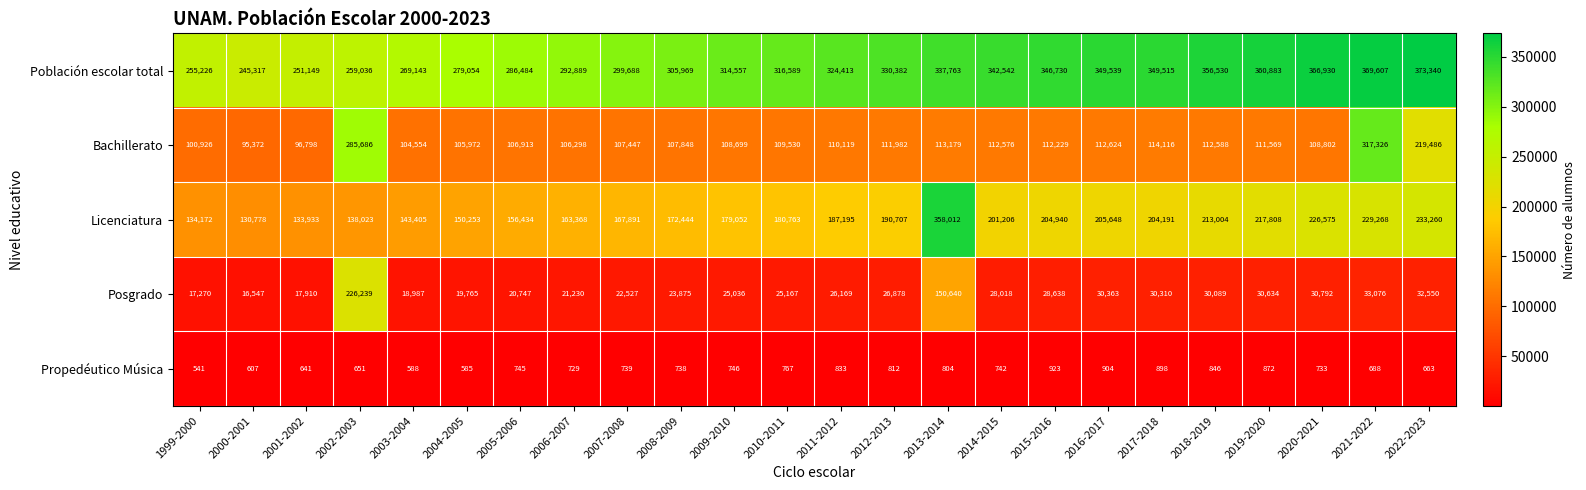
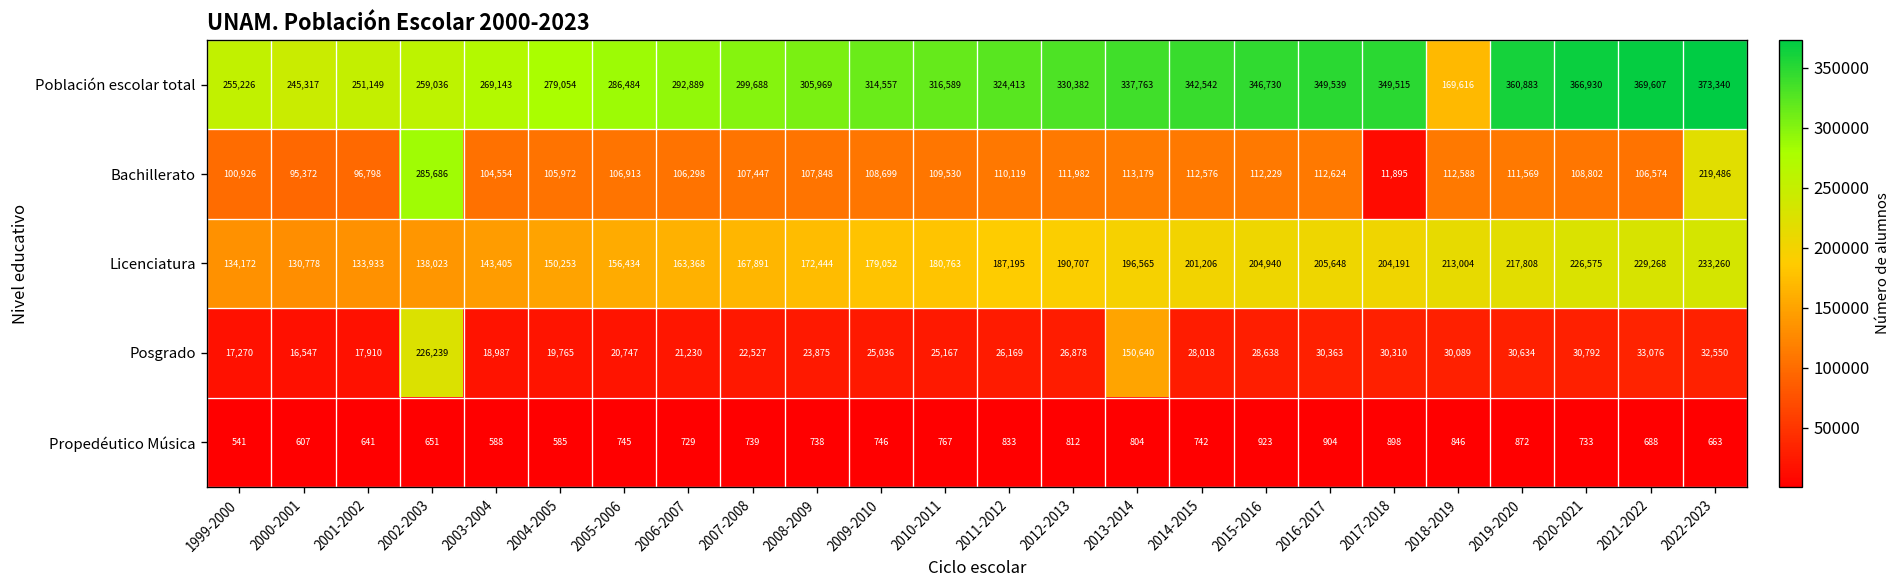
Población escolar total, 2018-2019: 356,530 -> 169,616
Bachillerato, 2017-2018: 114,116 -> 11,895
Bachillerato, 2021-2022: 317,326 -> 106,574
Licenciatura, 2013-2014: 358,012 -> 196,565
